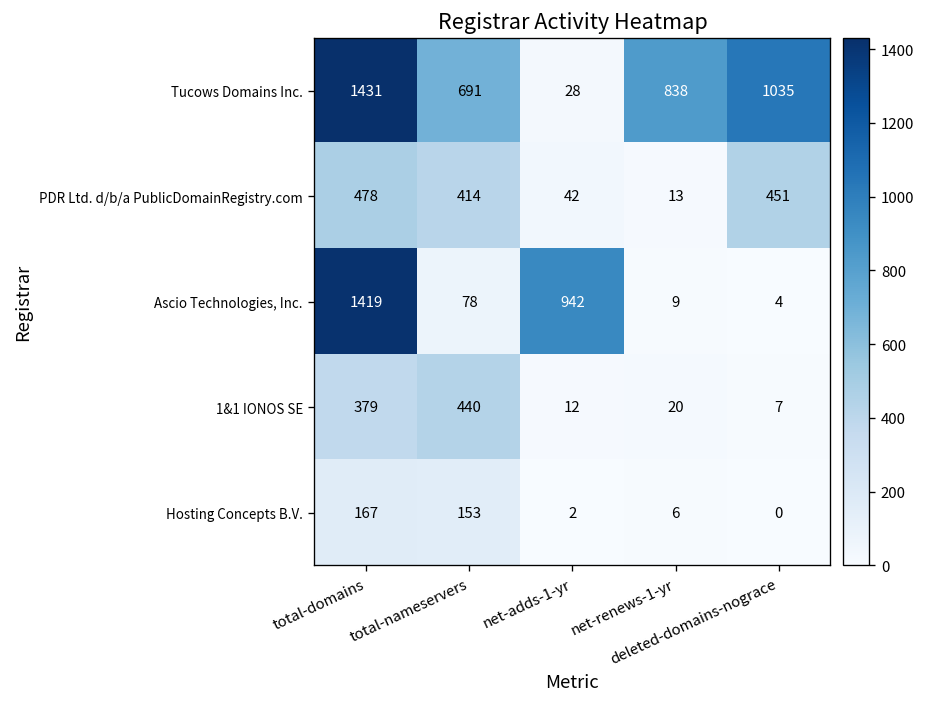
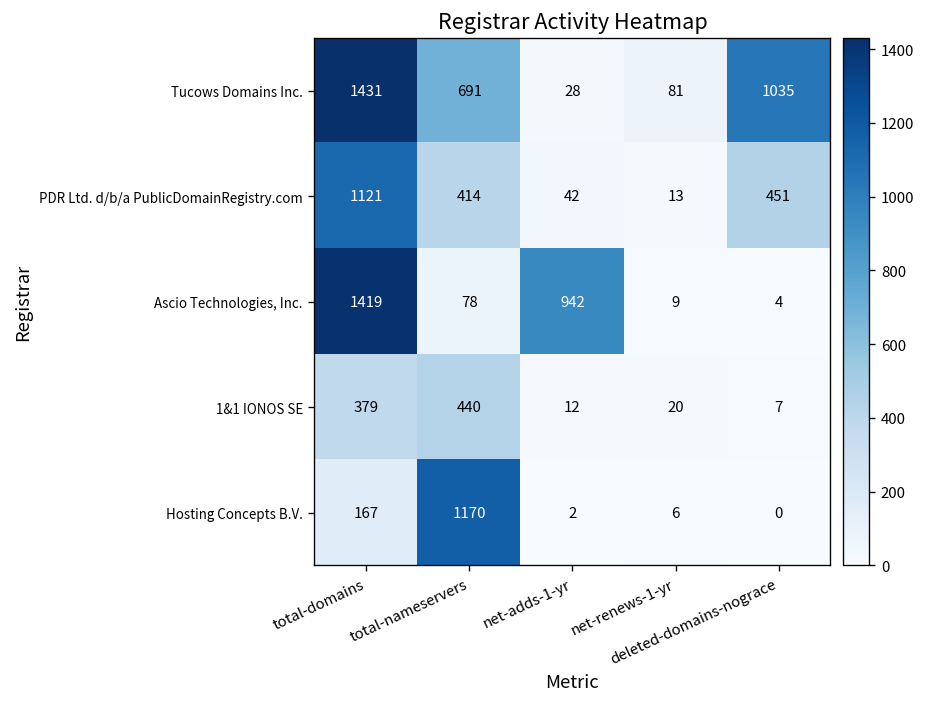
Tucows Domains Inc., net-renews-1-yr: 838 -> 81
PDR Ltd. d/b/a PublicDomainRegistry.com, total-domains: 478 -> 1121
Hosting Concepts B.V., total-nameservers: 153 -> 1170
